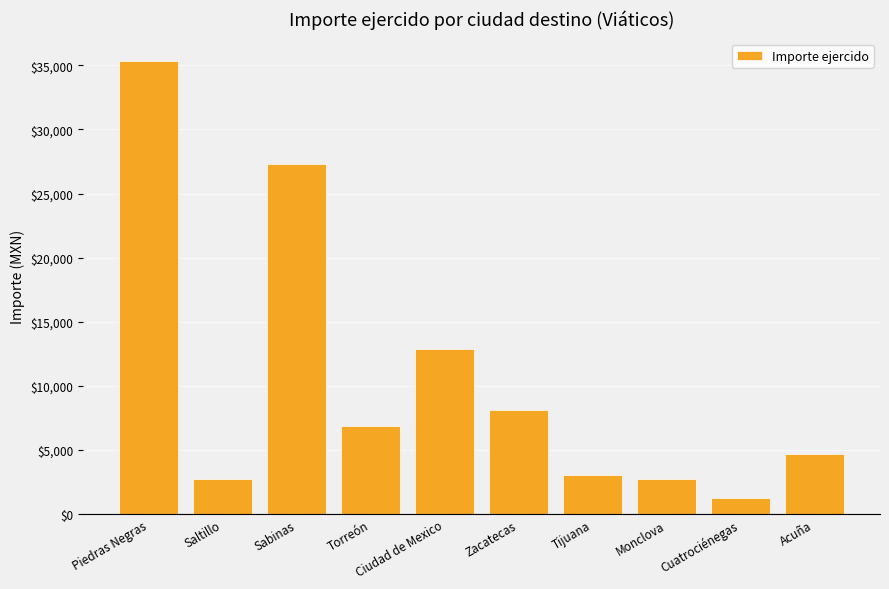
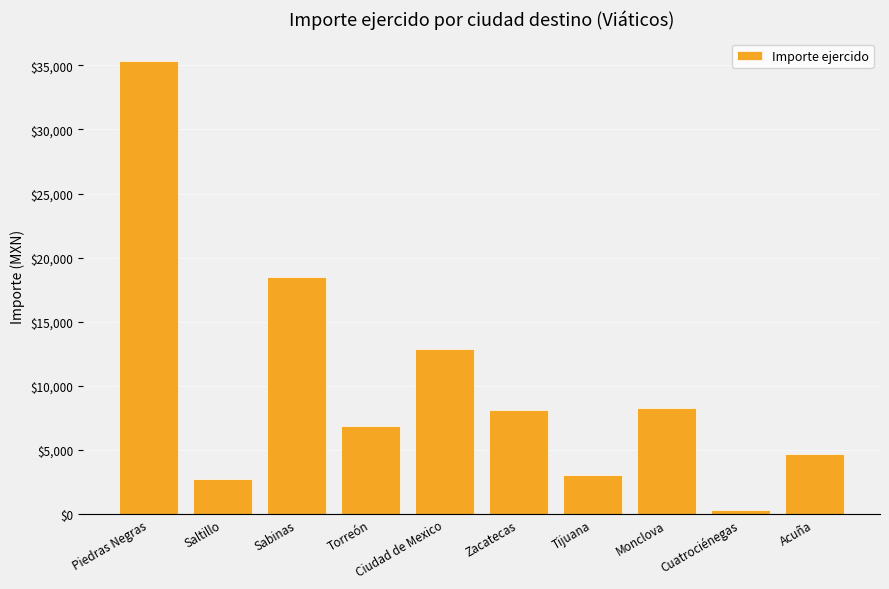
Sabinas: $27,300 -> $18,500
Monclova: $2,800 -> $8,300
Cuatrociénegas: $1,300 -> $300
